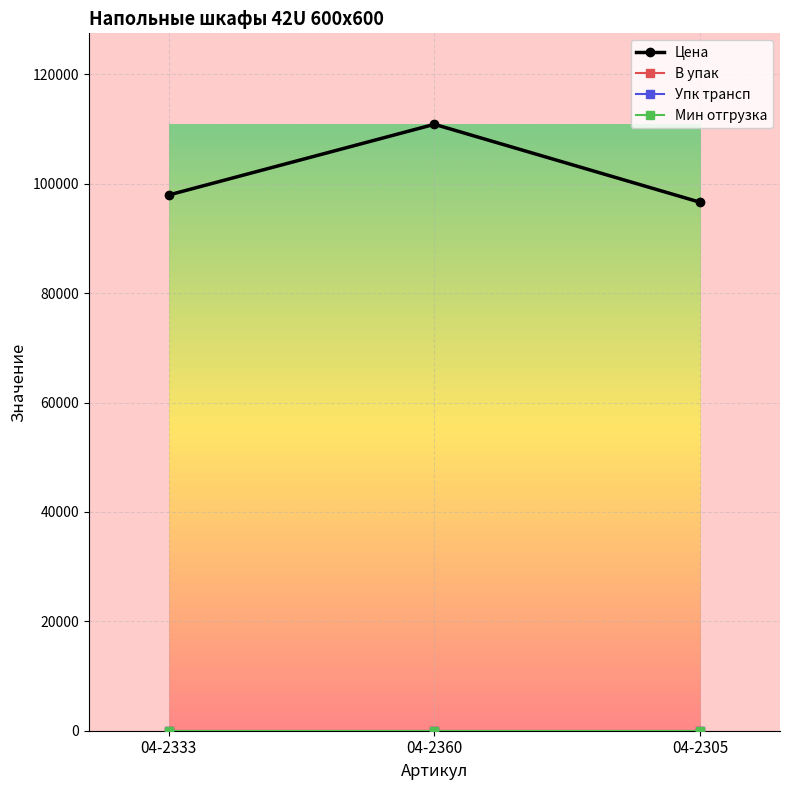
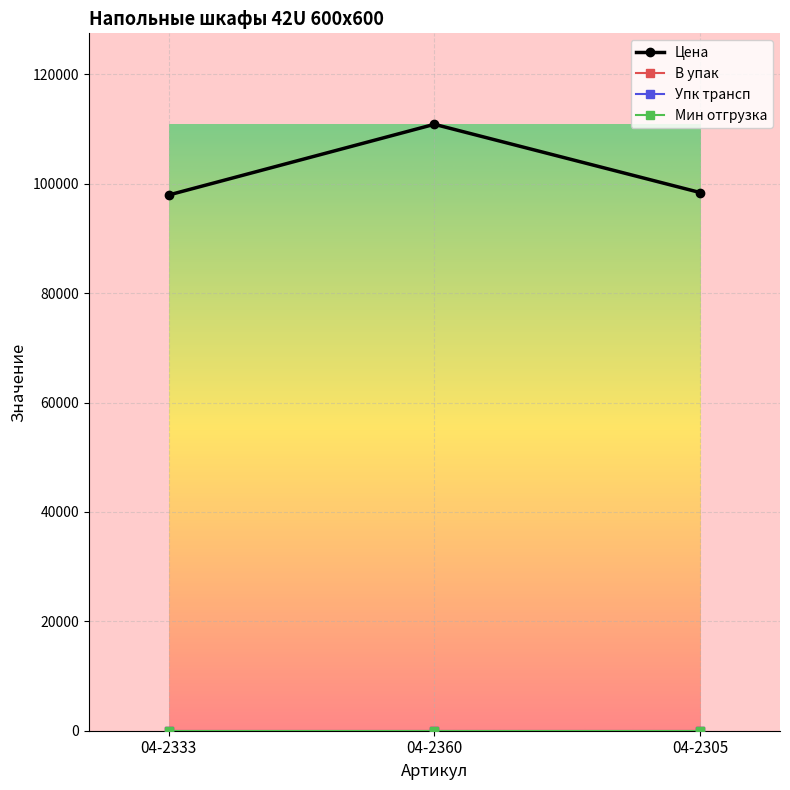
Цена, 04-2305: 97000 -> 98000
